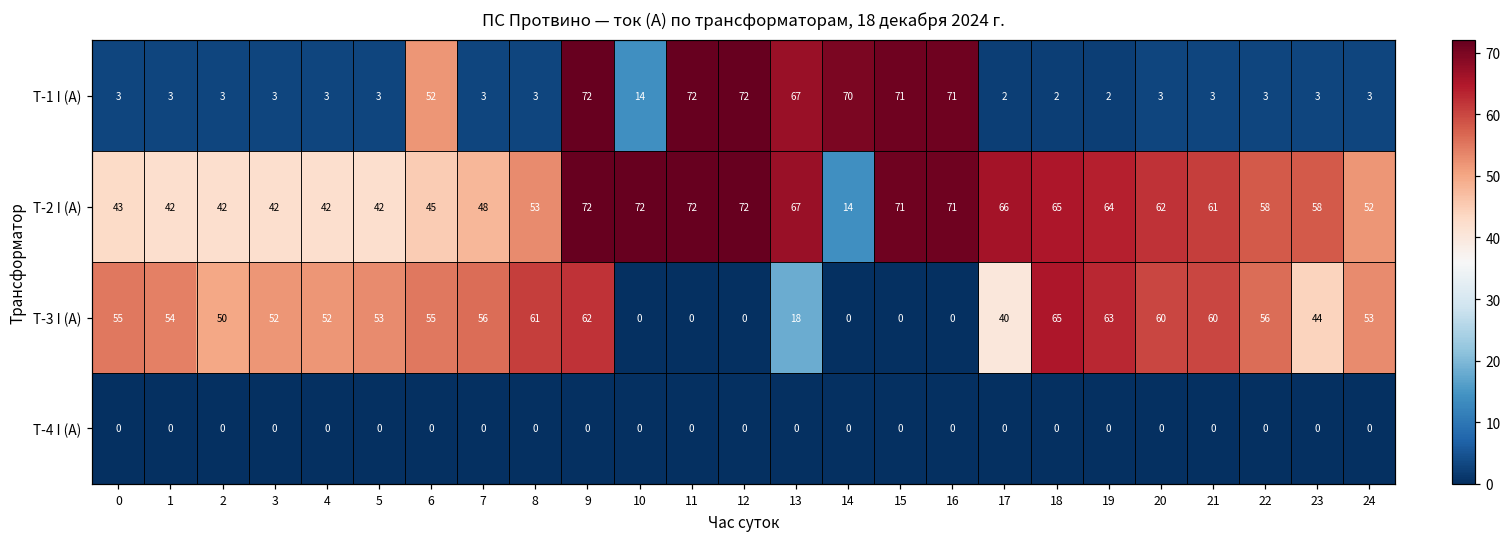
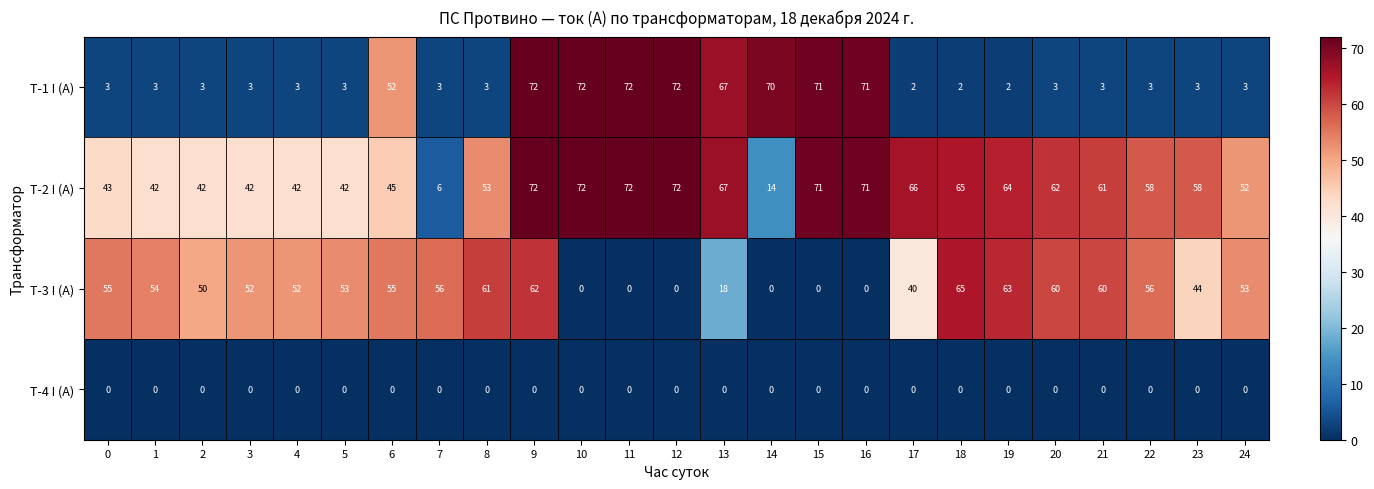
T-1 I (A), 10: 14 -> 72
T-2 I (A), 7: 48 -> 6
